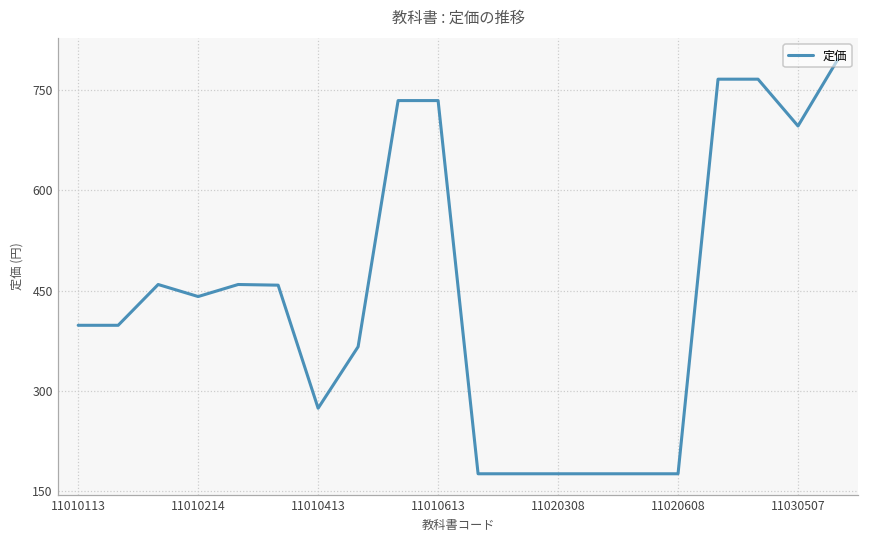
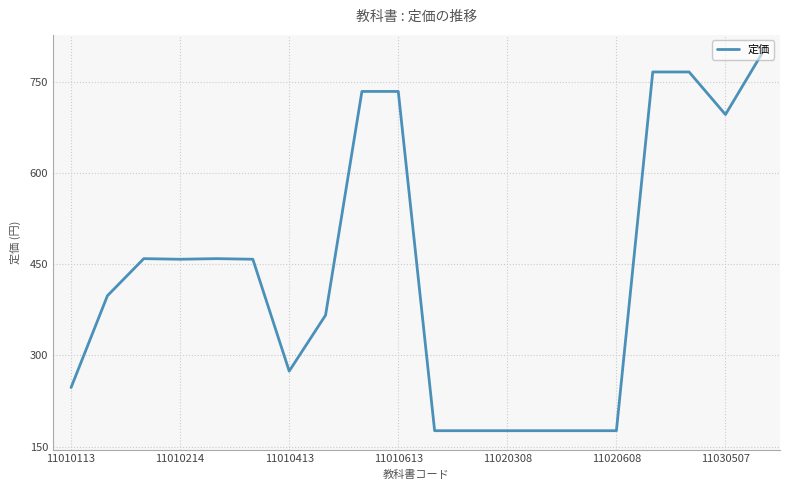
11010113: 400 -> 250
11010214: 440 -> 460
